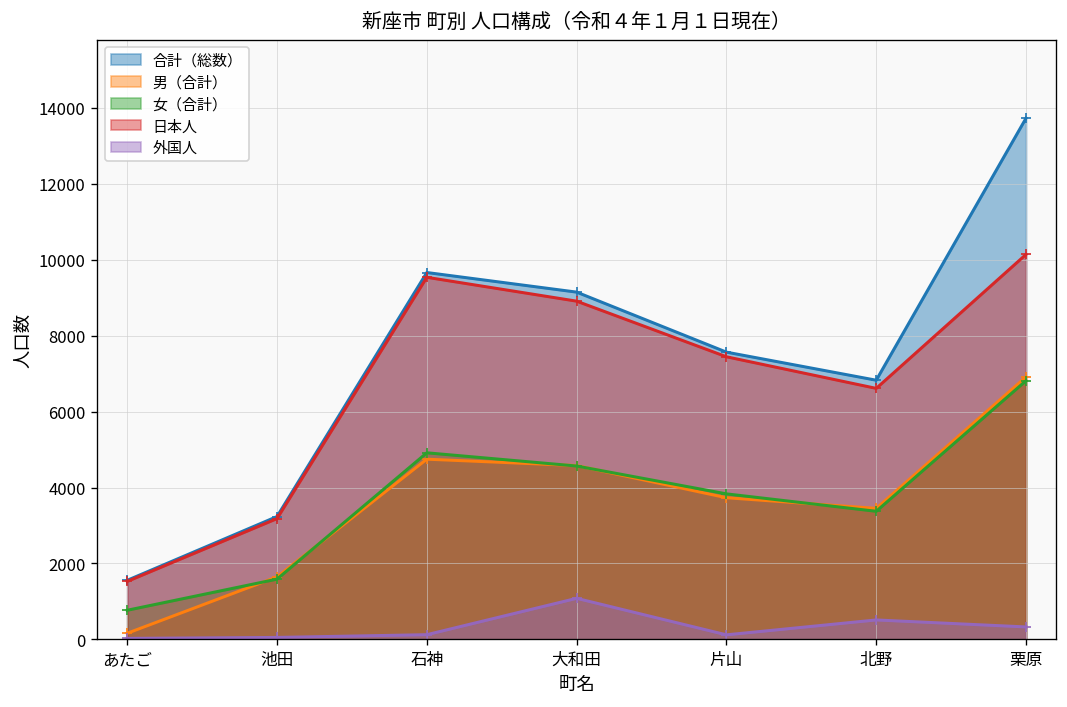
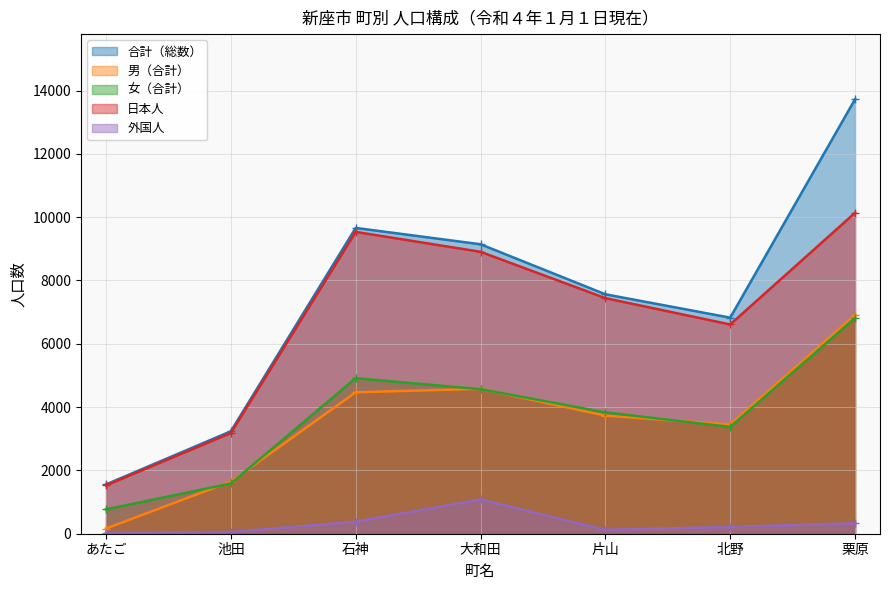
男（合計）, 石神: 4700 -> 4500
外国人, 石神: 100 -> 400
外国人, 北野: 500 -> 200
